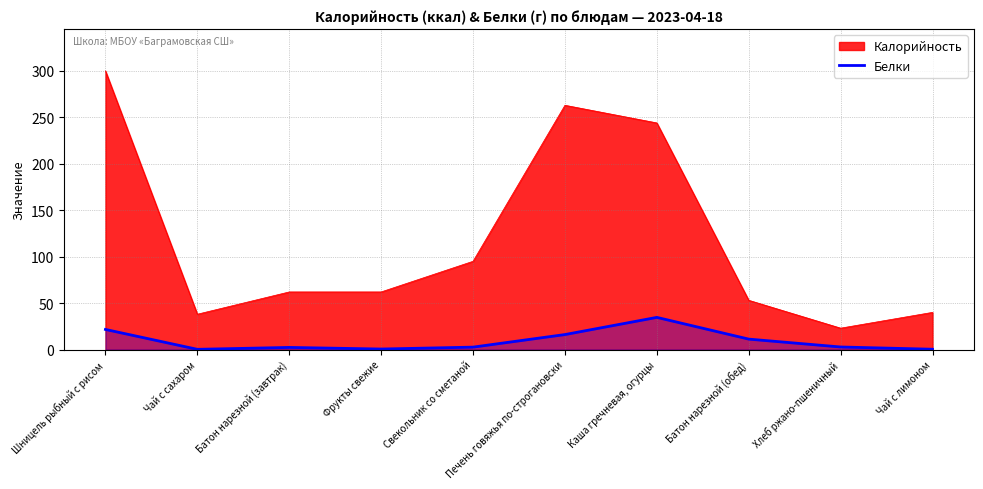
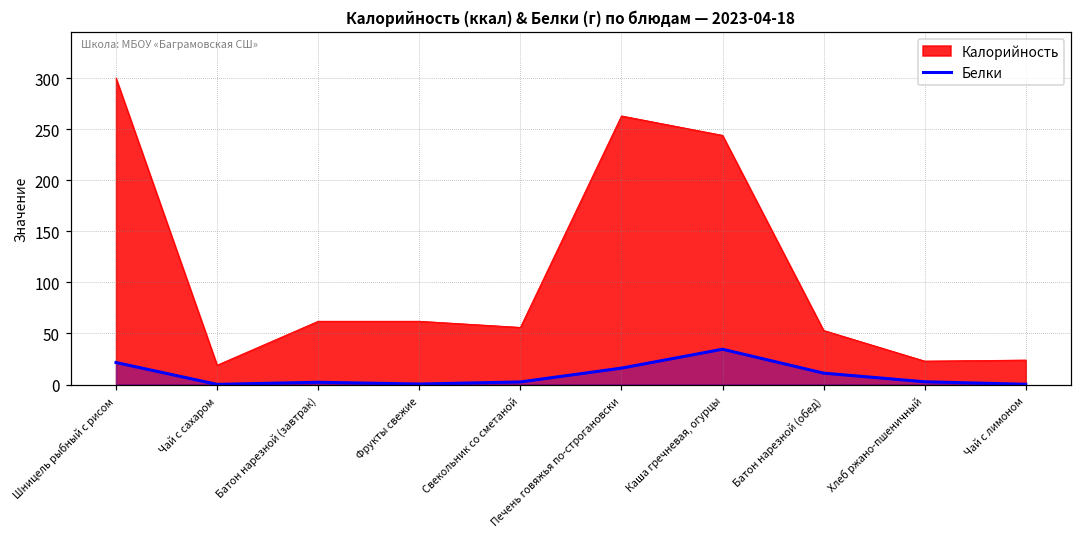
Калорийность, Чай с сахаром: 40 -> 20
Калорийность, Свекольник со сметаной: 100 -> 60
Калорийность, Чай с лимоном: 40 -> 20
